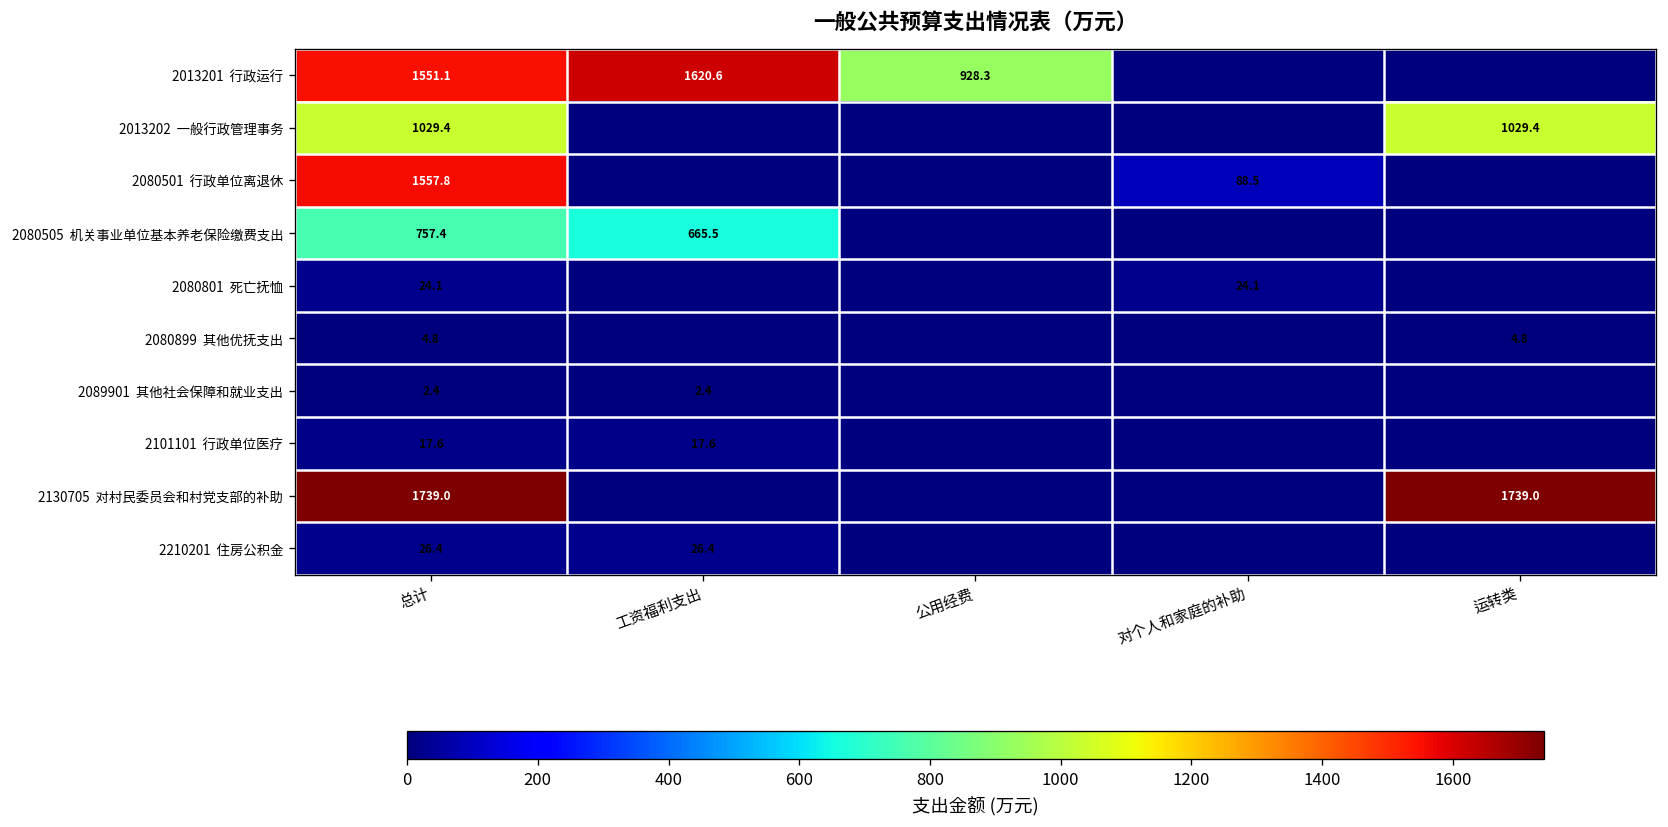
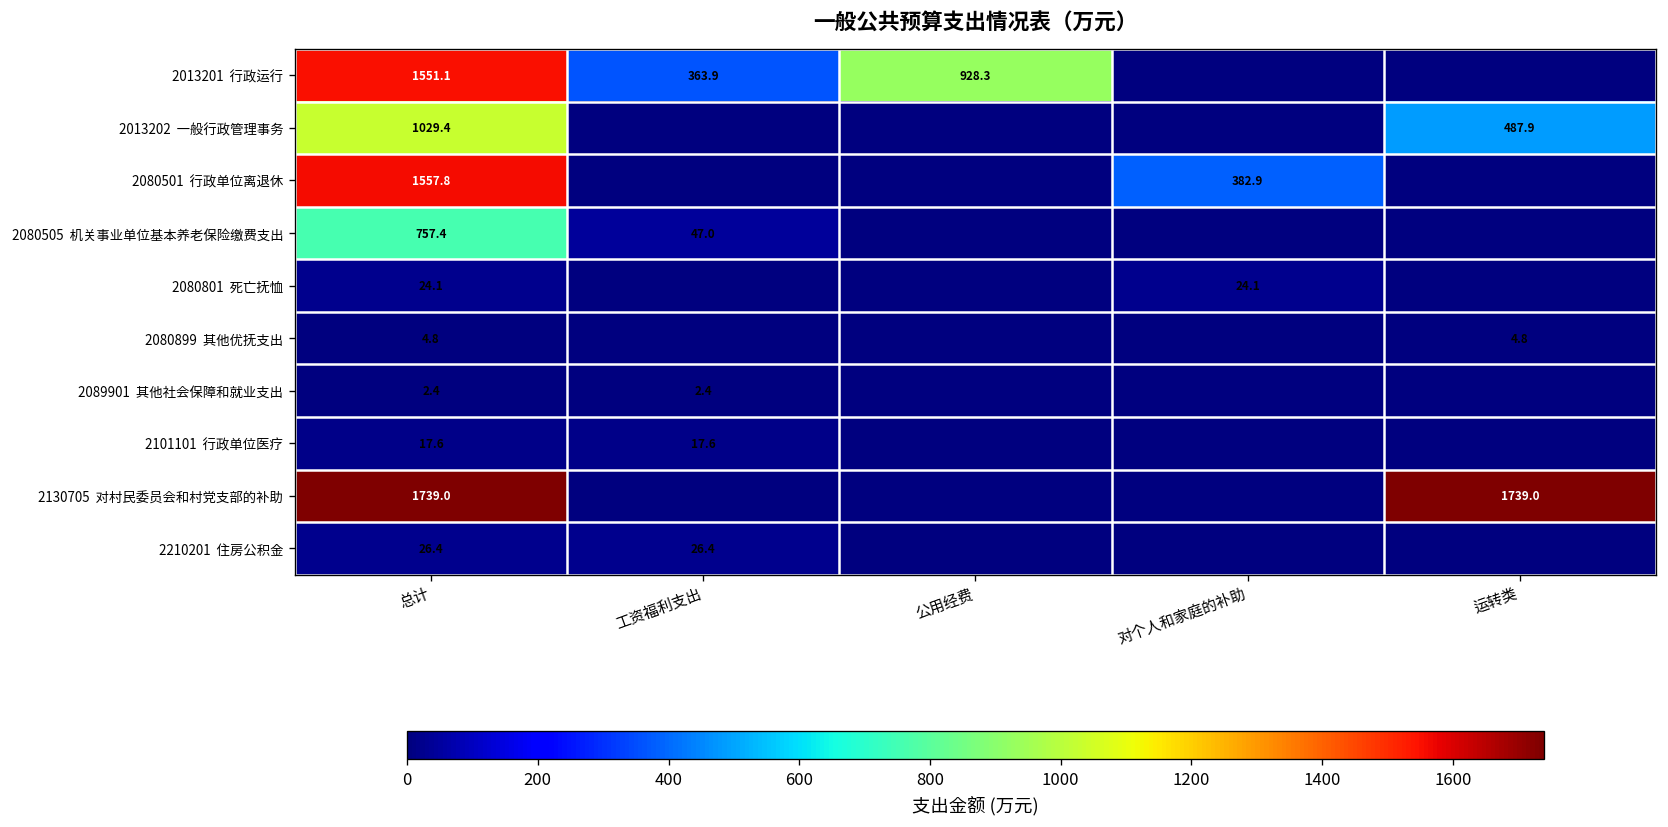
2013201 行政运行, 工资福利支出: 1620.6 -> 363.9
2013202 一般行政管理事务, 运转类: 1029.4 -> 487.9
2080501 行政单位离退休, 对个人和家庭的补助: 88.5 -> 382.9
2080505 机关事业单位基本养老保险缴费支出, 工资福利支出: 665.5 -> 47.0
